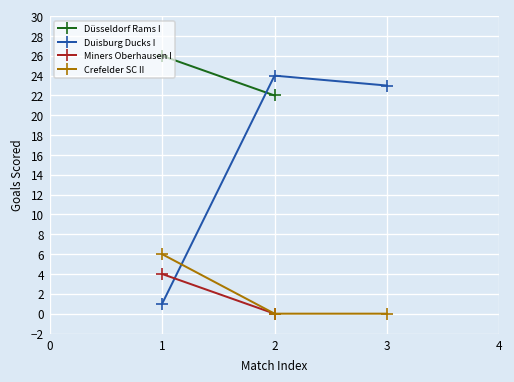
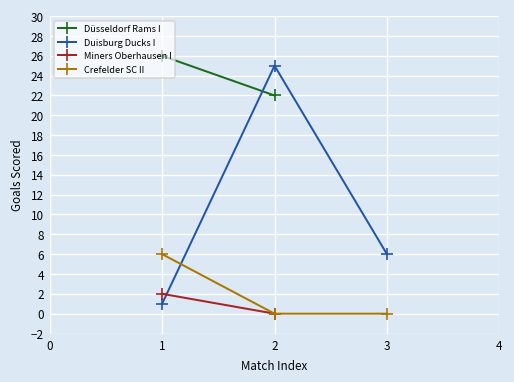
Miners Oberhausen I, 1: 4 -> 2
Duisburg Ducks I, 2: 24 -> 25
Duisburg Ducks I, 3: 23 -> 6
